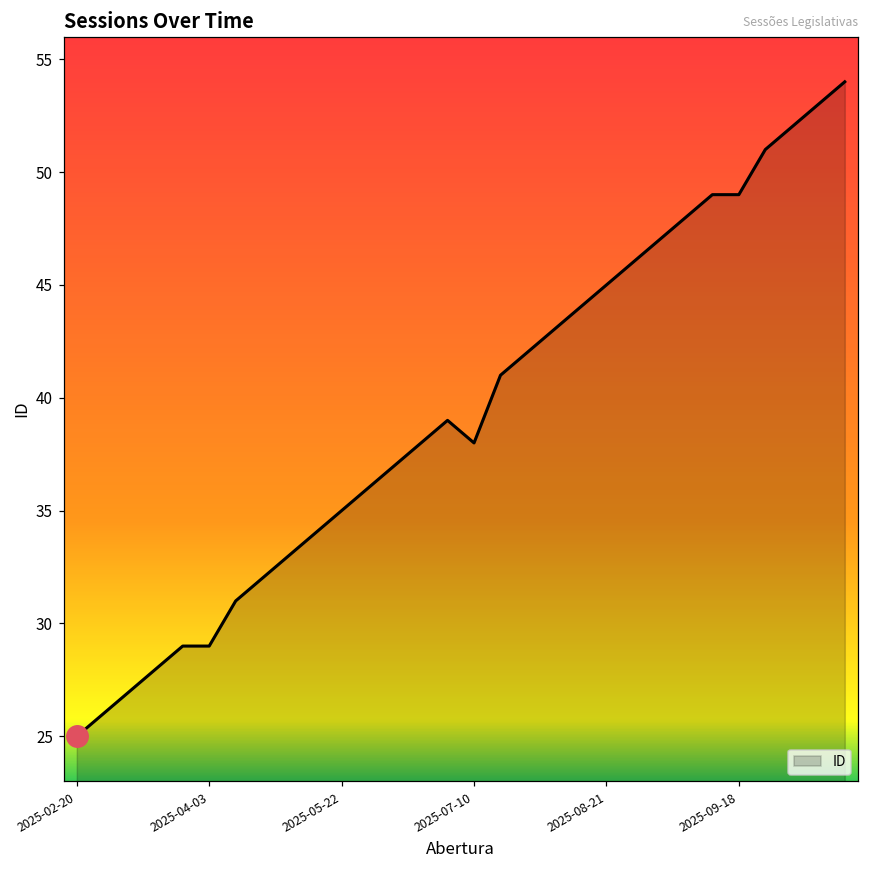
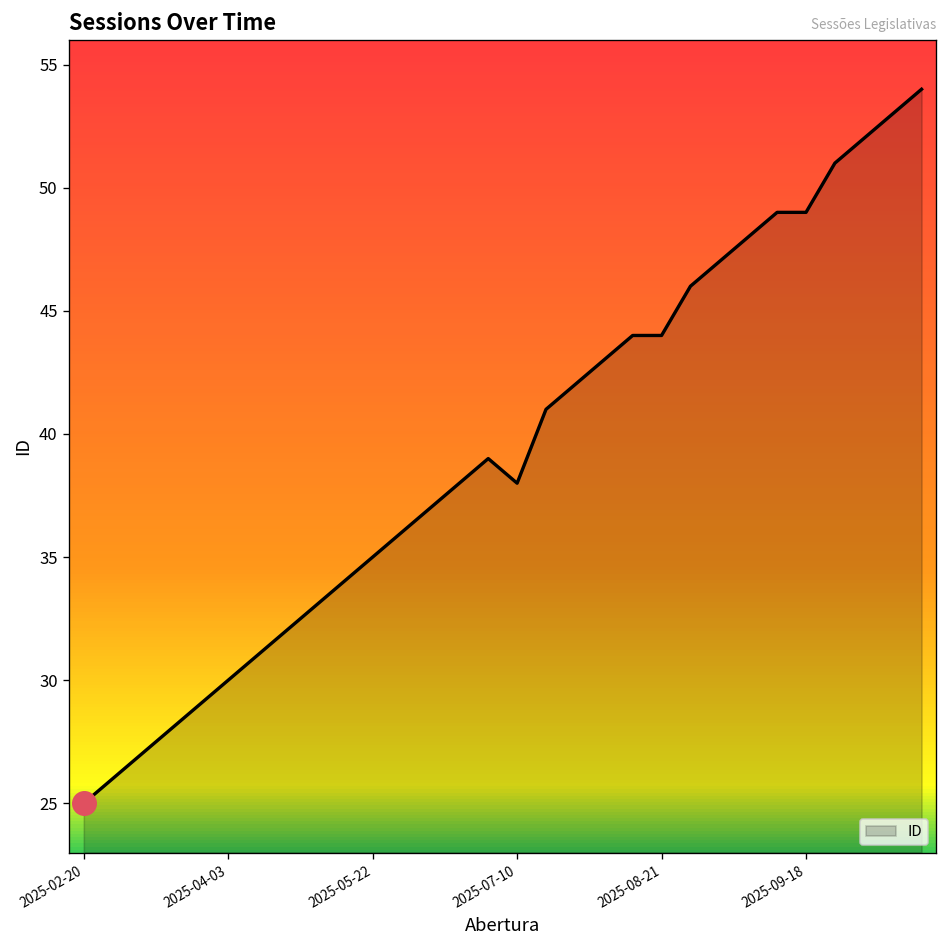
ID, 2025-04-03: 29 -> 30
ID, 2025-08-21: 45 -> 44
